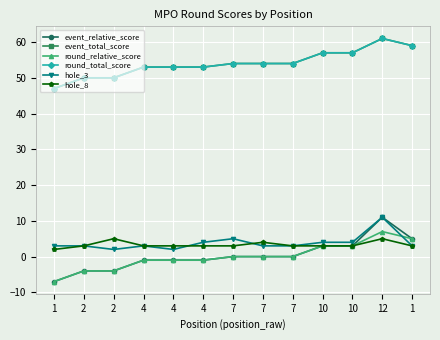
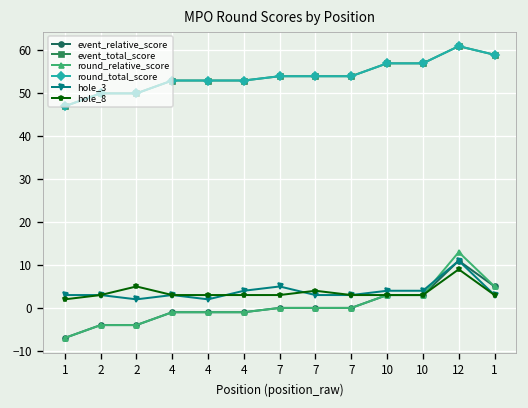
round_relative_score, 12: 7 -> 13
hole_8, 12: 5 -> 9
